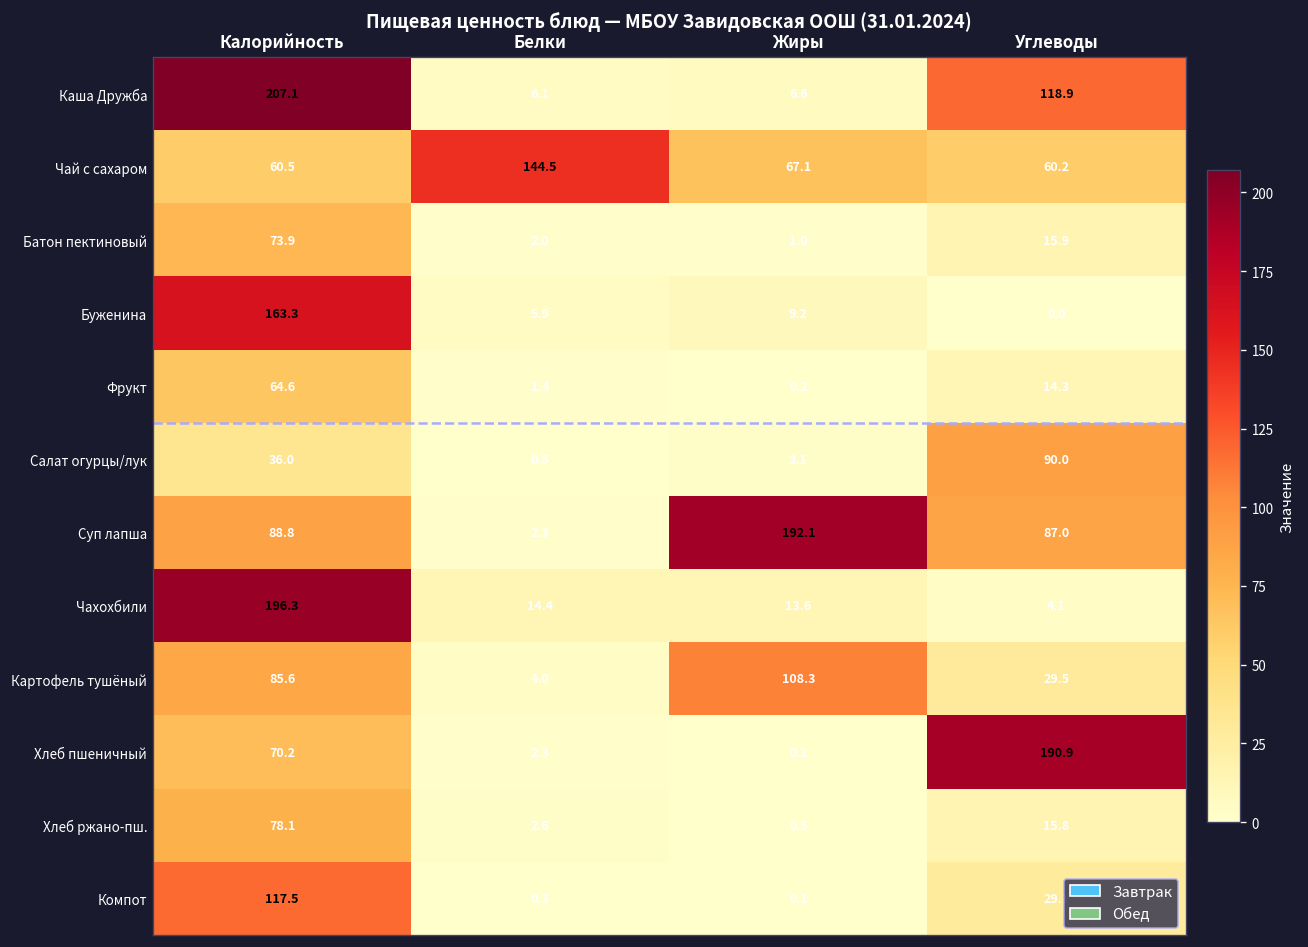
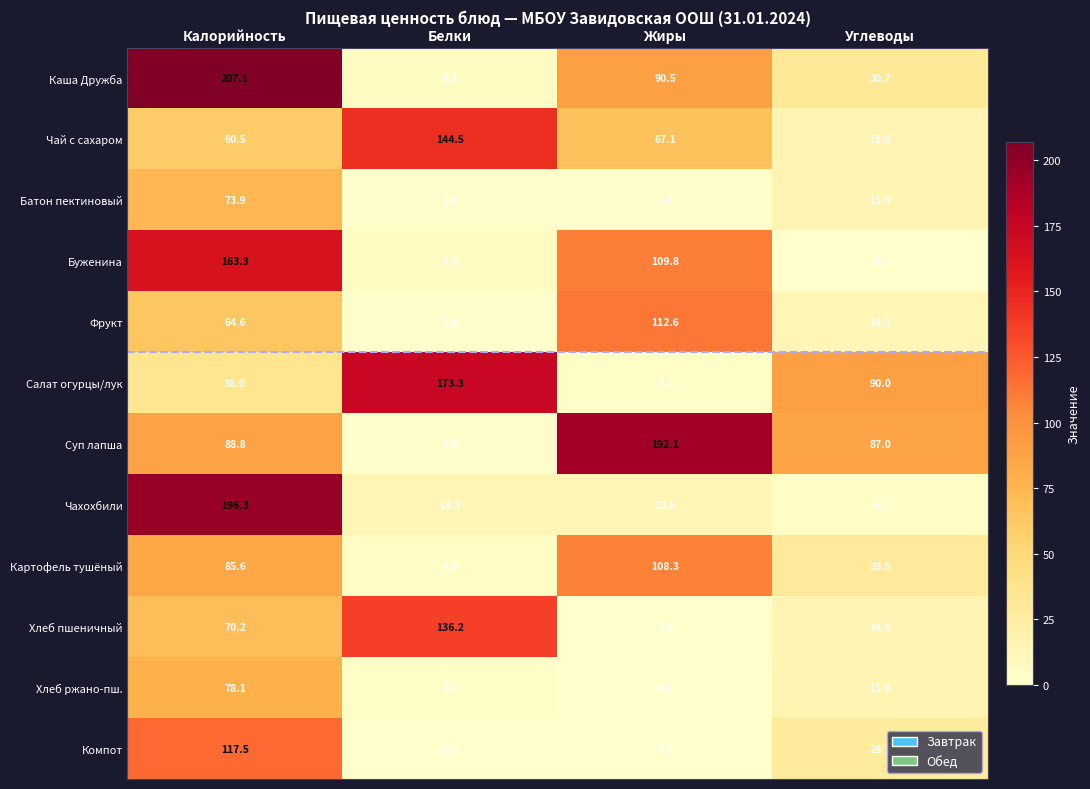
Каша Дружба, Жиры: 6.6 -> 90.5
Каша Дружба, Углеводы: 118.9 -> 30.7
Чай с сахаром, Углеводы: 60.2 -> 15.0
Буженина, Жиры: 9.2 -> 109.8
Фрукт, Жиры: 0.2 -> 112.6
Салат огурцы/лук, Белки: 0.5 -> 173.3
Хлеб пшеничный, Белки: 2.3 -> 136.2
Хлеб пшеничный, Углеводы: 190.9 -> 14.8
